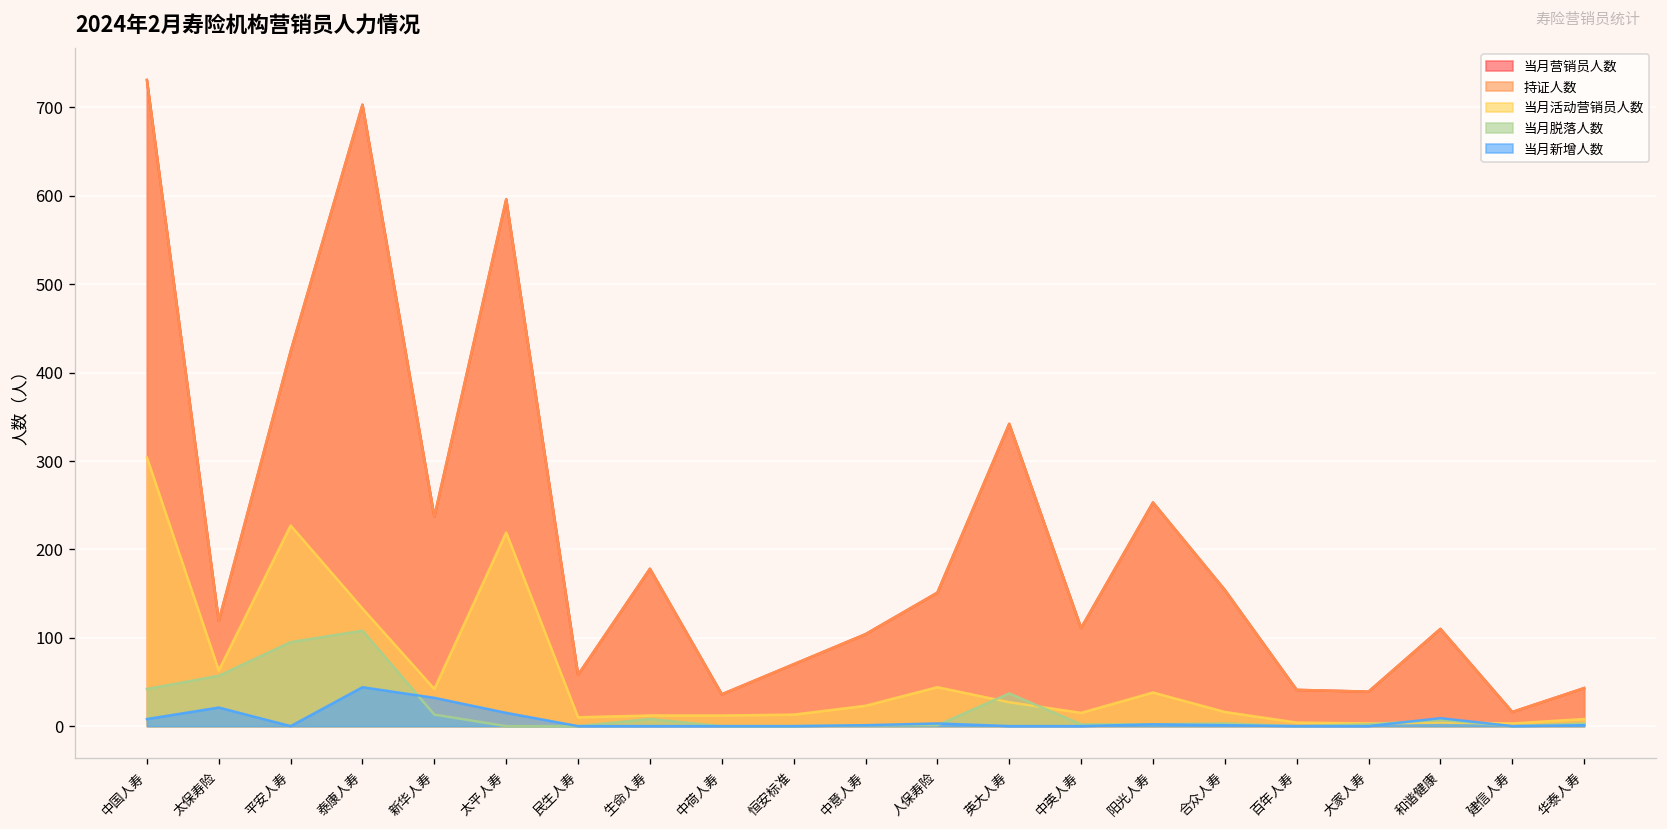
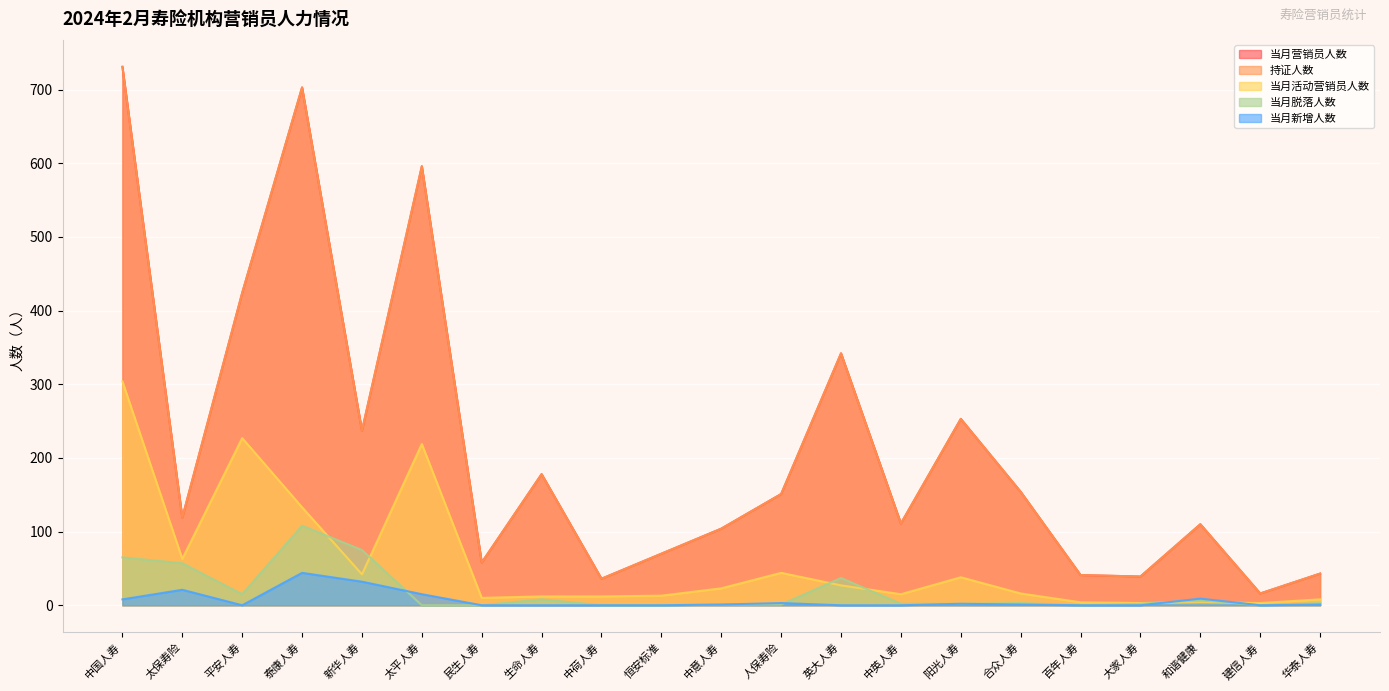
当月脱落人数, 中国人寿: 40 -> 70
当月脱落人数, 平安人寿: 100 -> 20
当月脱落人数, 新华人寿: 10 -> 80
